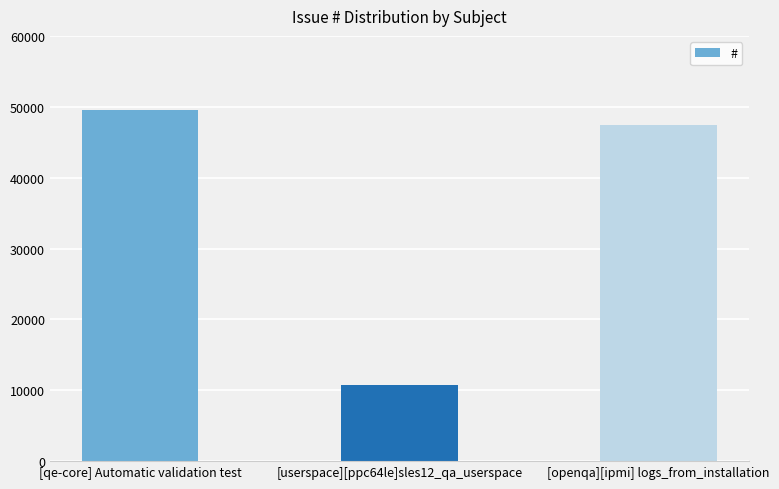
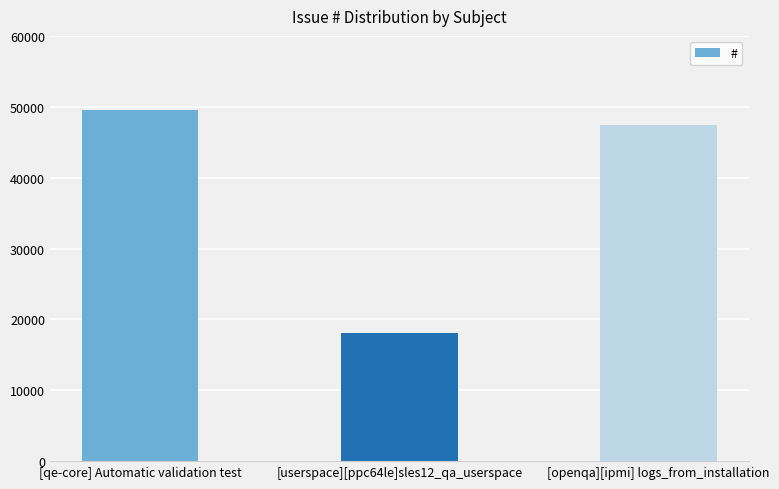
[userspace][ppc64le]sles12_qa_userspace: 11000 -> 18000
